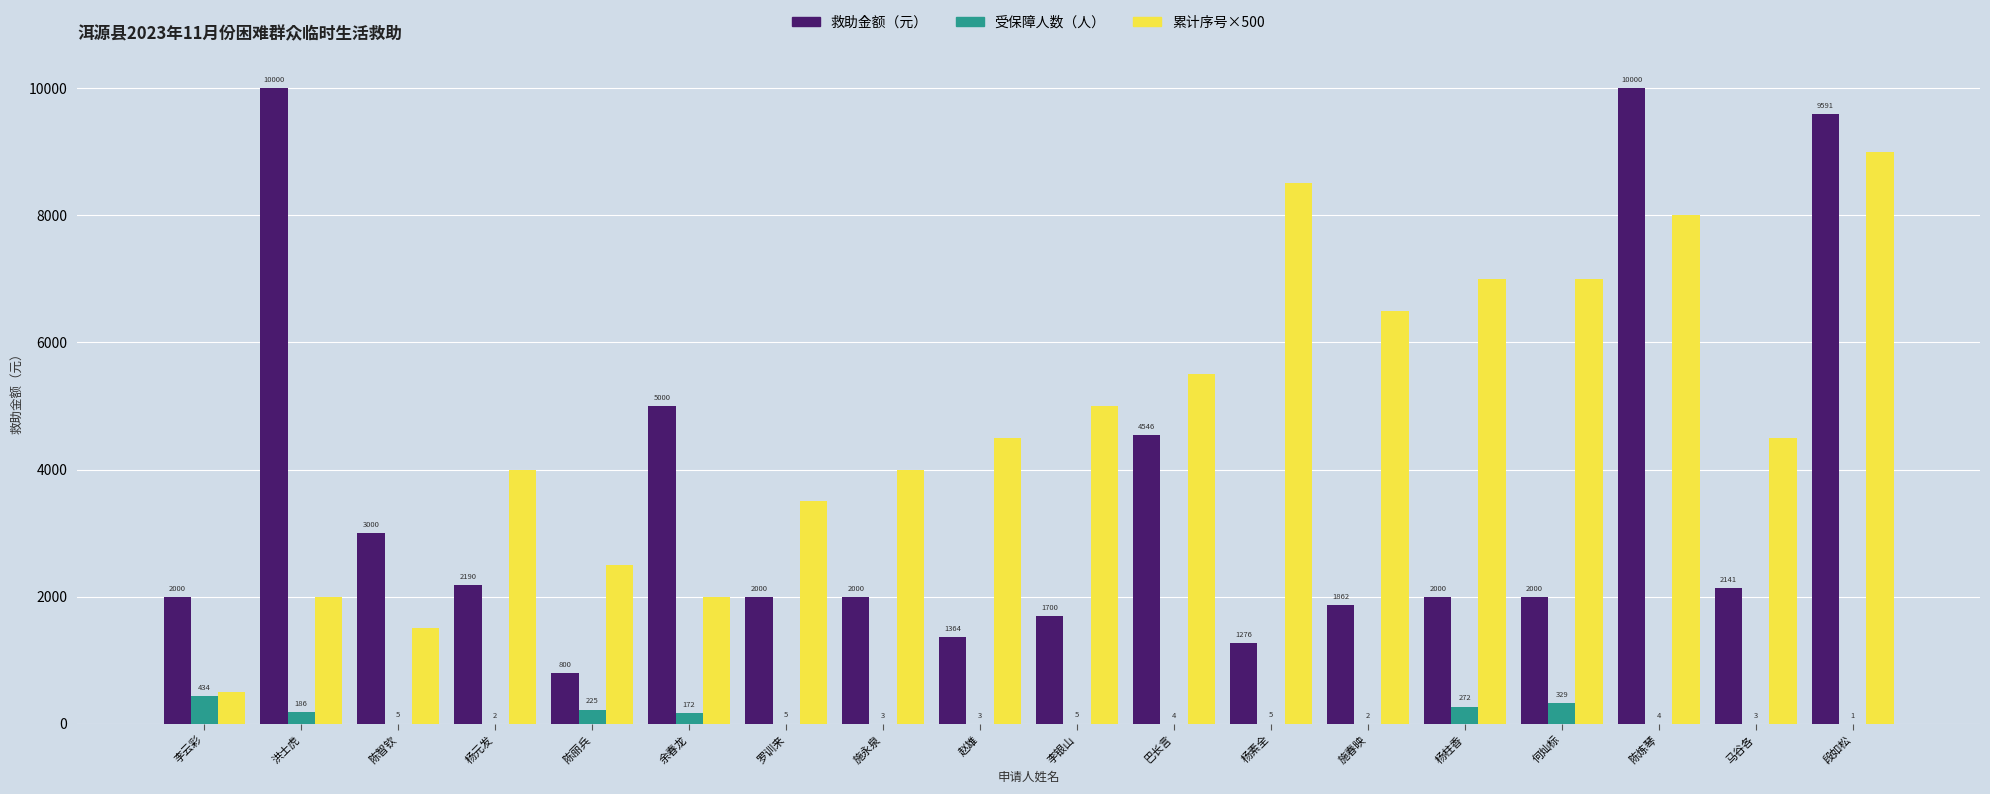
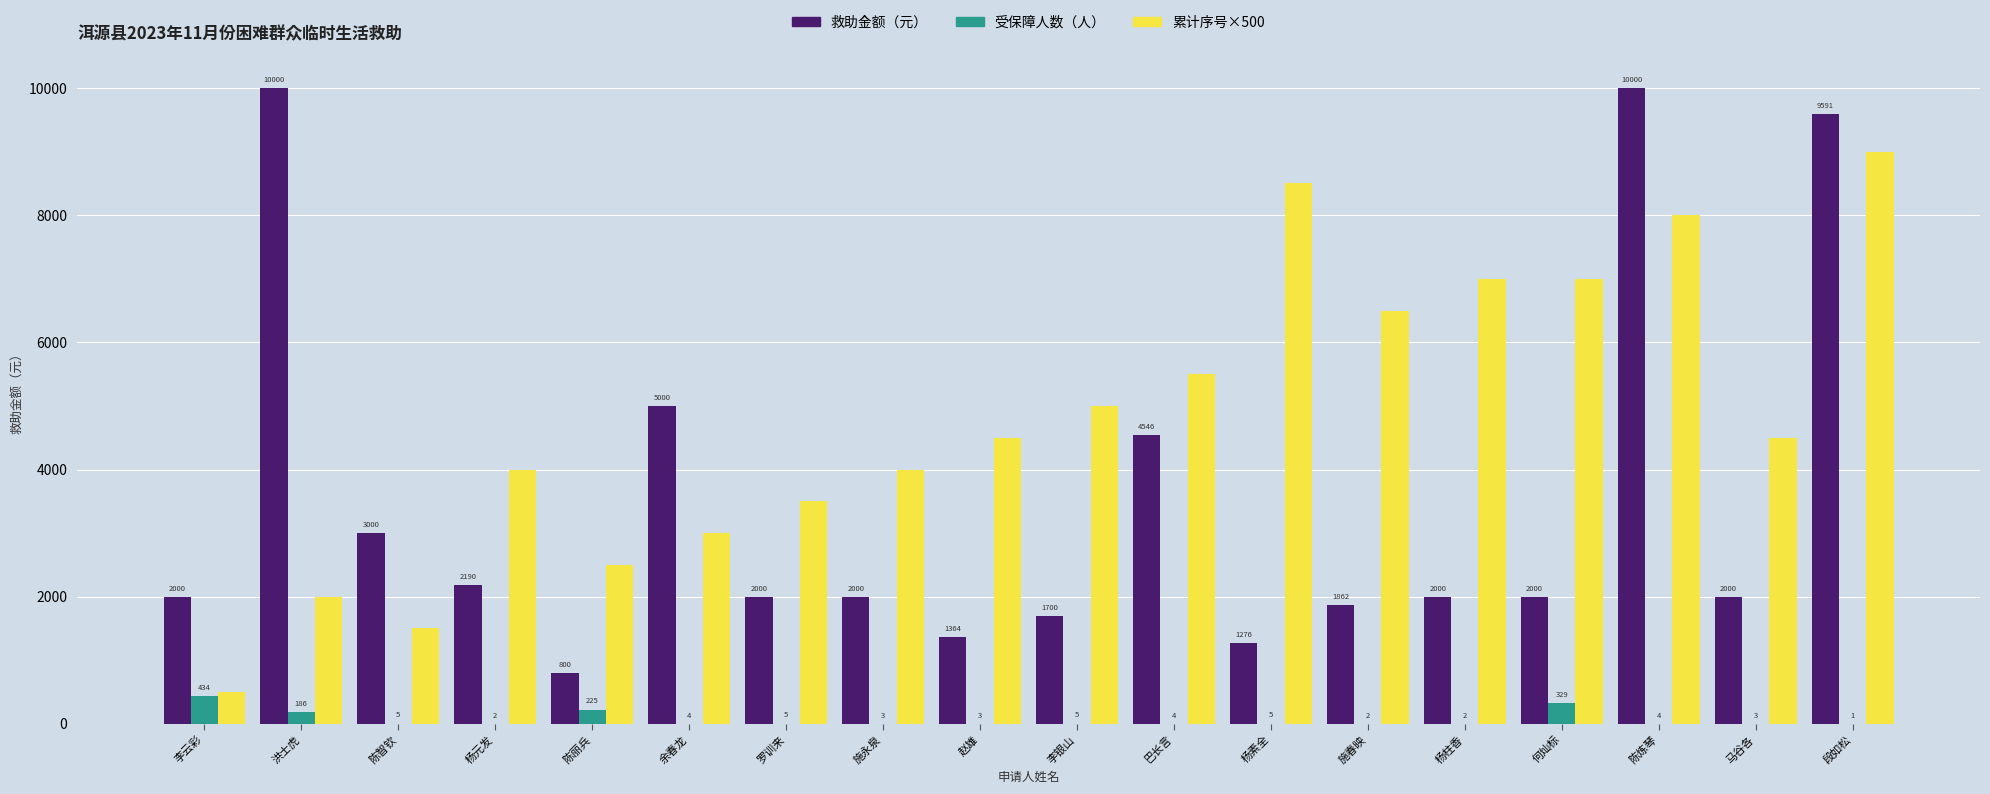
受保障人数（人）, 余春龙: 172 -> 4
累计序号×500, 余春龙: 2000 -> 3000
受保障人数（人）, 杨柱香: 272 -> 2
救助金额（元）, 马谷各: 2141 -> 2000
